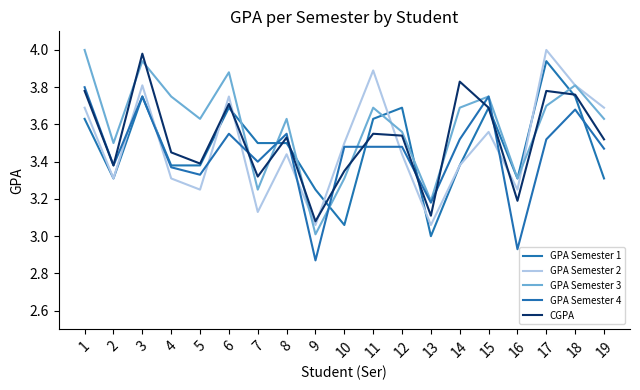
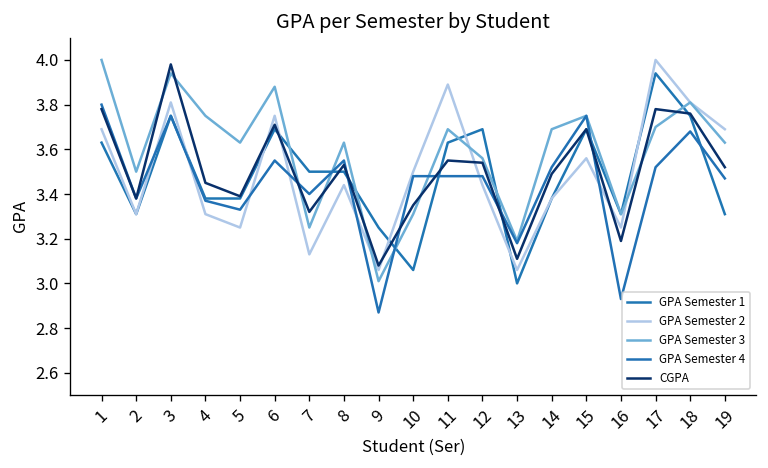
CGPA, 14: 3.83 -> 3.49
